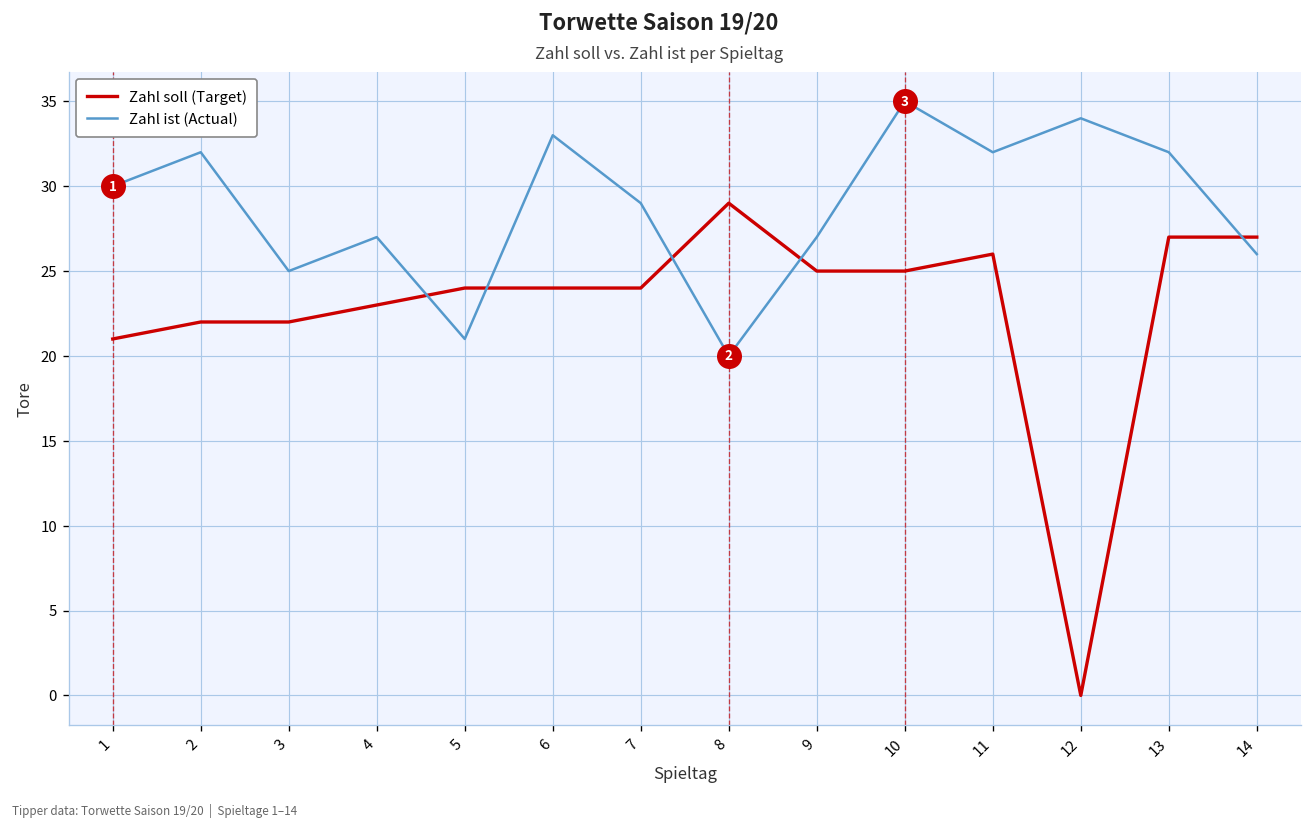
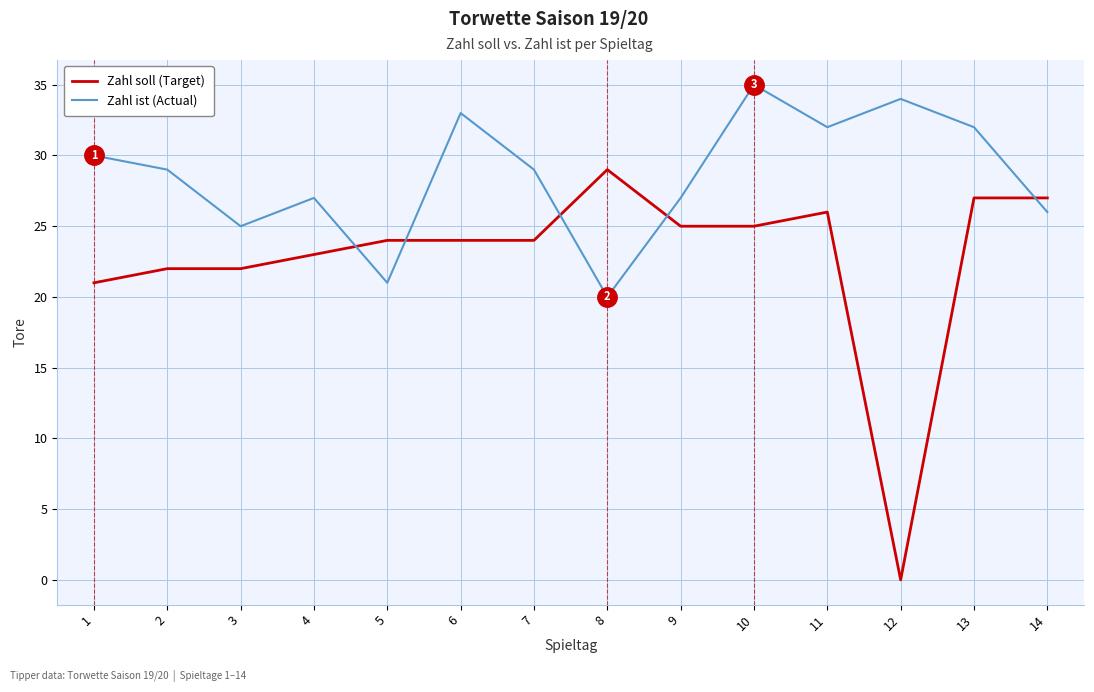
Zahl ist (Actual), 2: 32 -> 29
